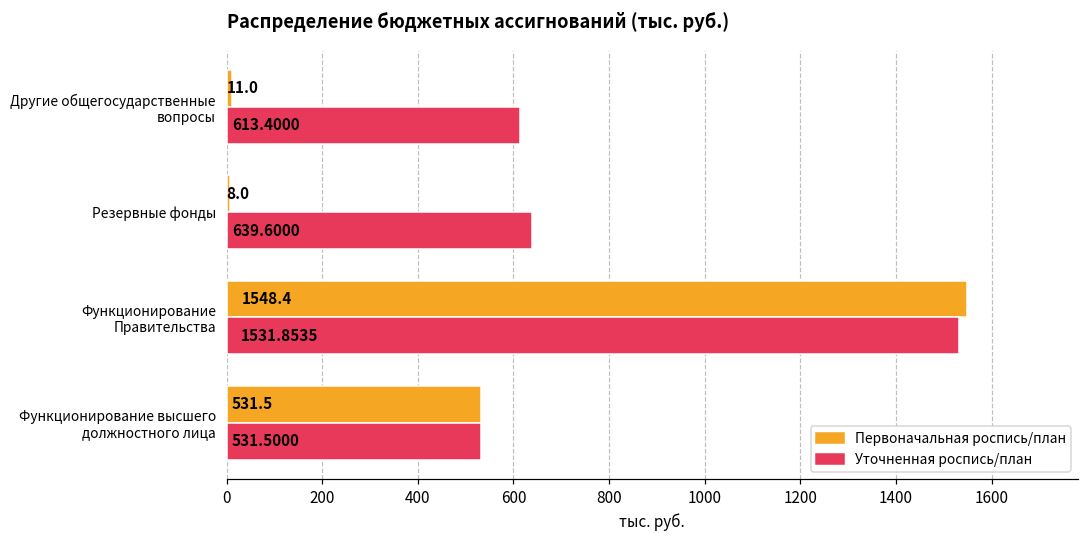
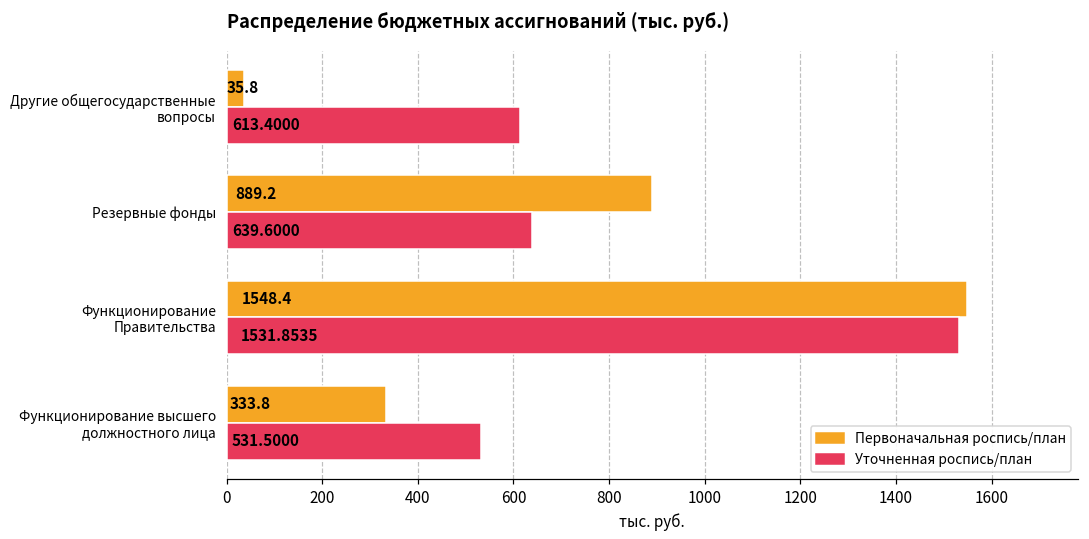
Первоначальная роспись/план, Другие общегосударственные вопросы: 11.0 -> 35.8
Первоначальная роспись/план, Резервные фонды: 8.0 -> 889.2
Первоначальная роспись/план, Функционирование высшего должностного лица: 531.5 -> 333.8
